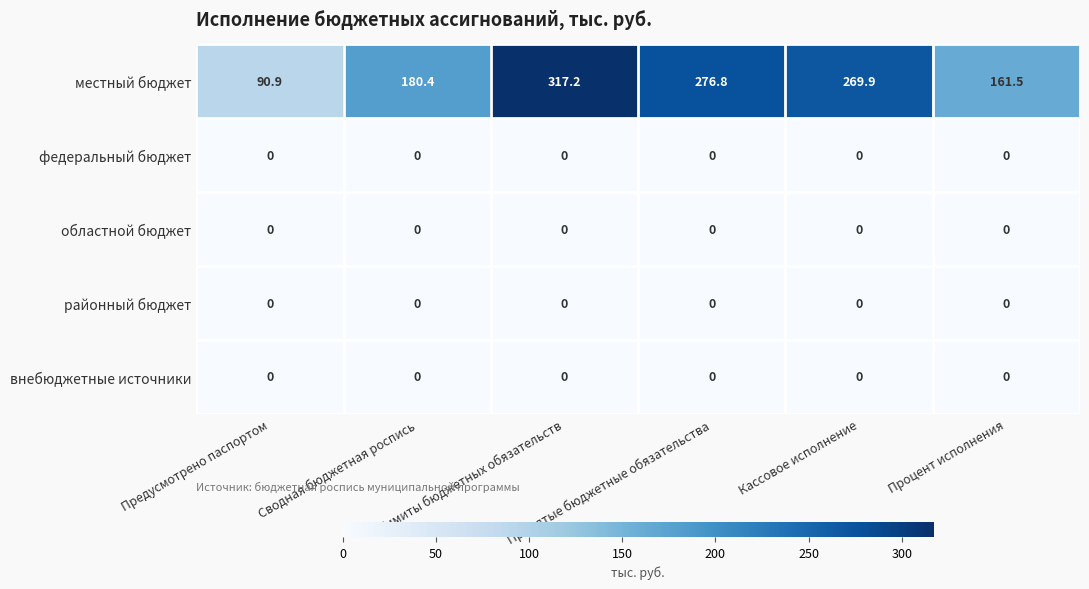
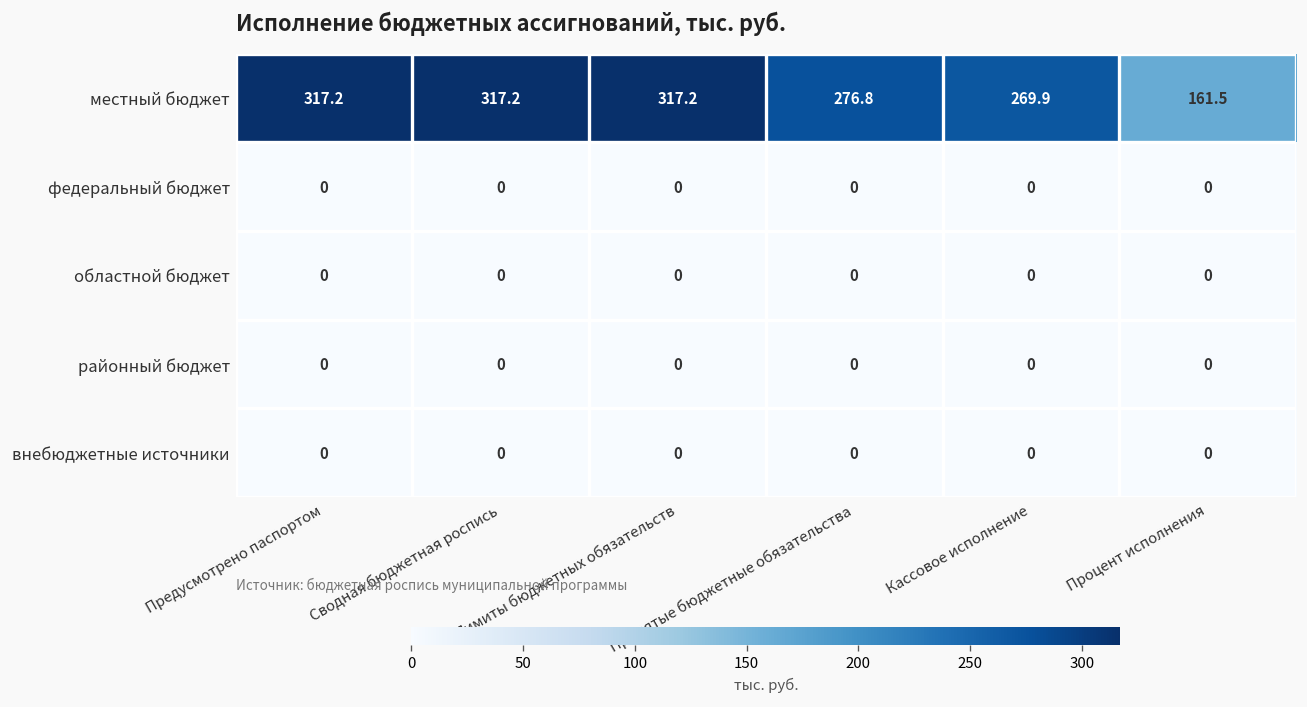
местный бюджет, Предусмотрено паспортом: 90.9 -> 317.2
местный бюджет, Сводная бюджетная роспись: 180.4 -> 317.2
